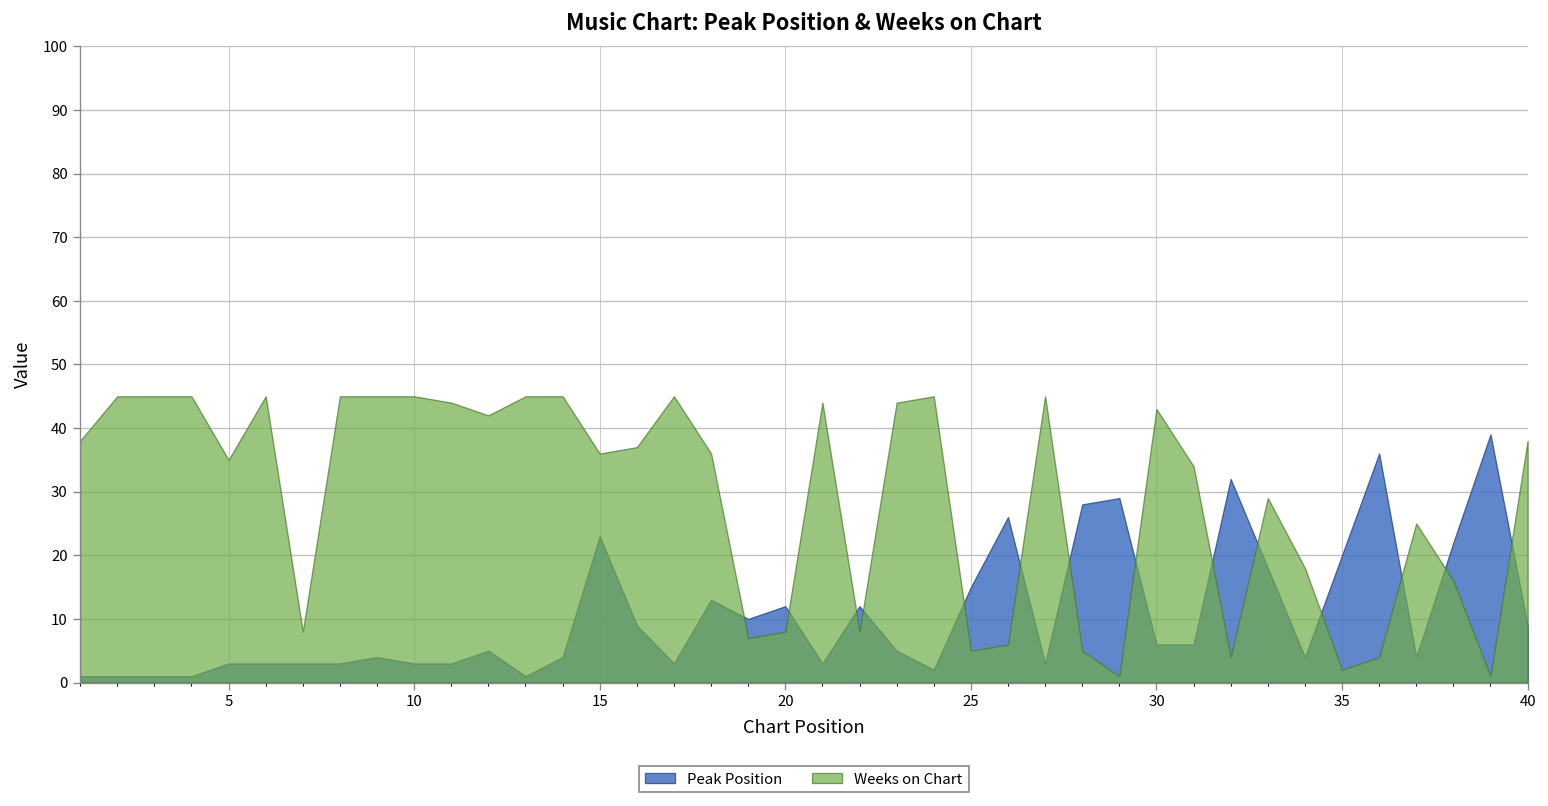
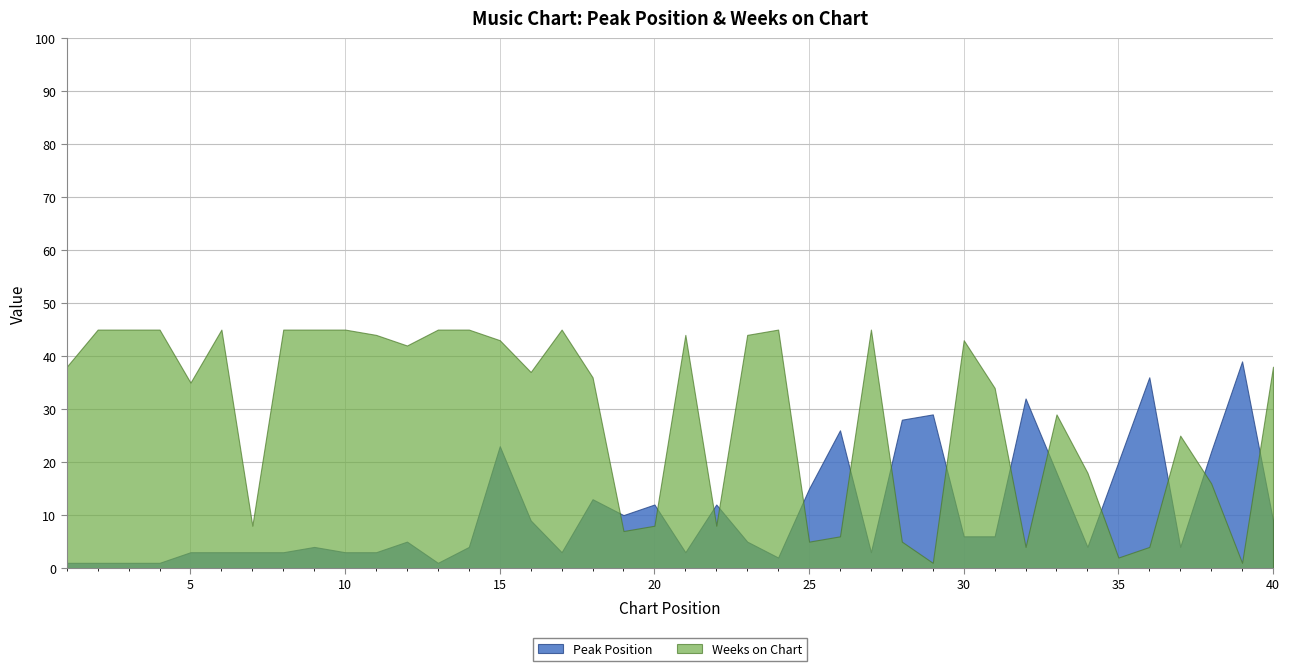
Weeks on Chart, 15: 36 -> 43
